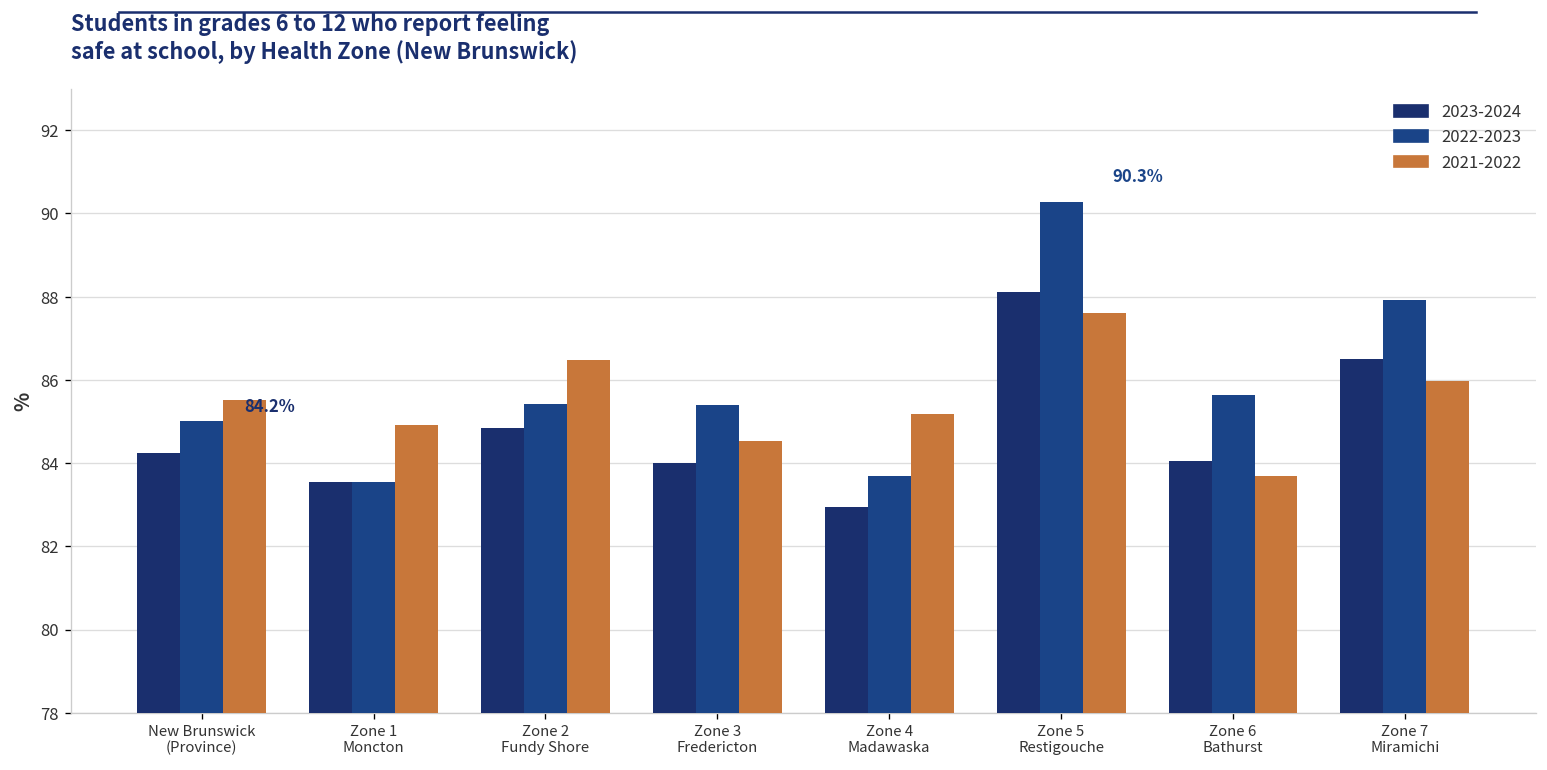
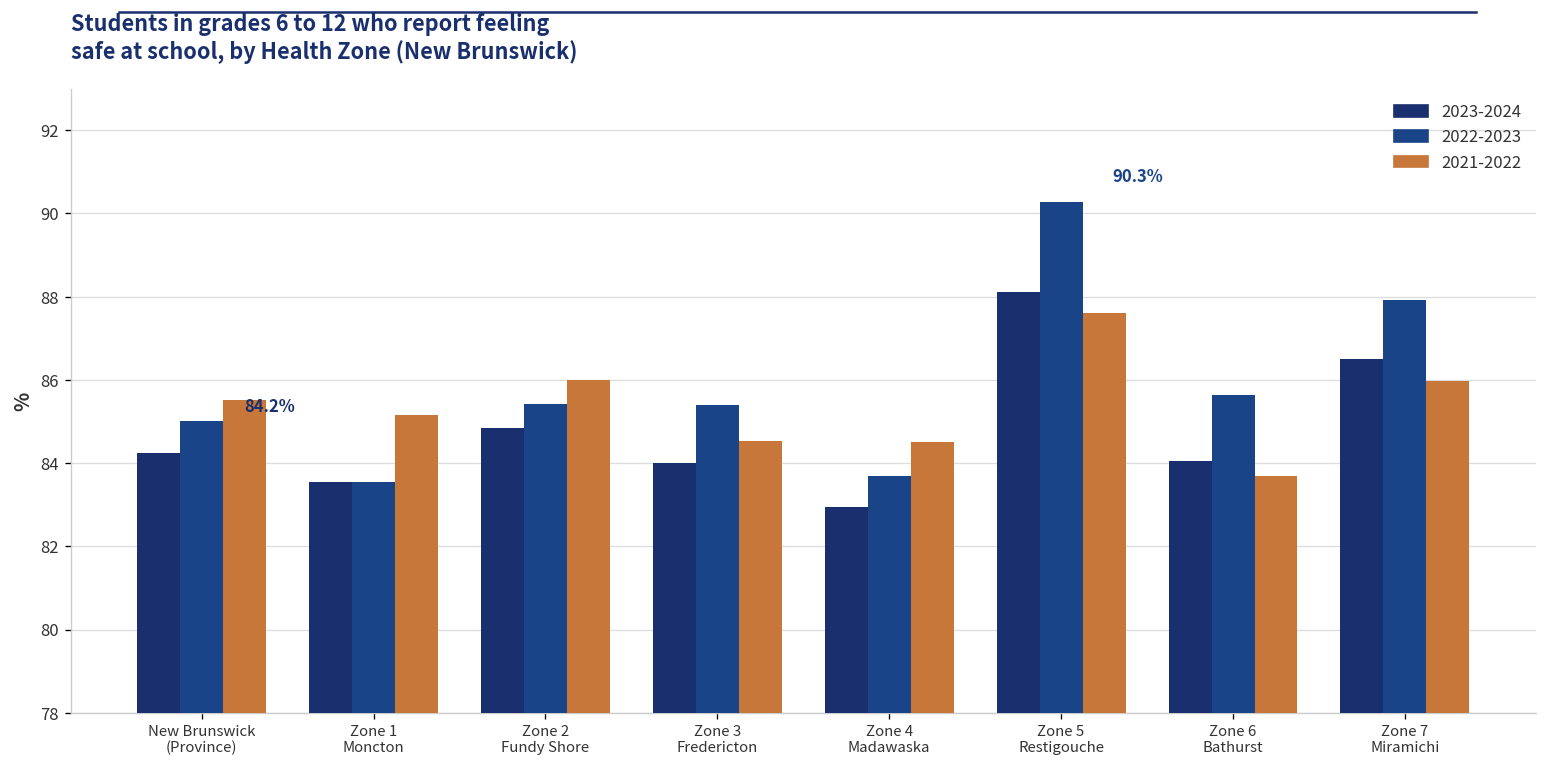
2021-2022, Zone 1 Moncton: 84.9 -> 85.1
2021-2022, Zone 2 Fundy Shore: 86.5 -> 86.0
2021-2022, Zone 4 Madawaska: 85.2 -> 84.5
